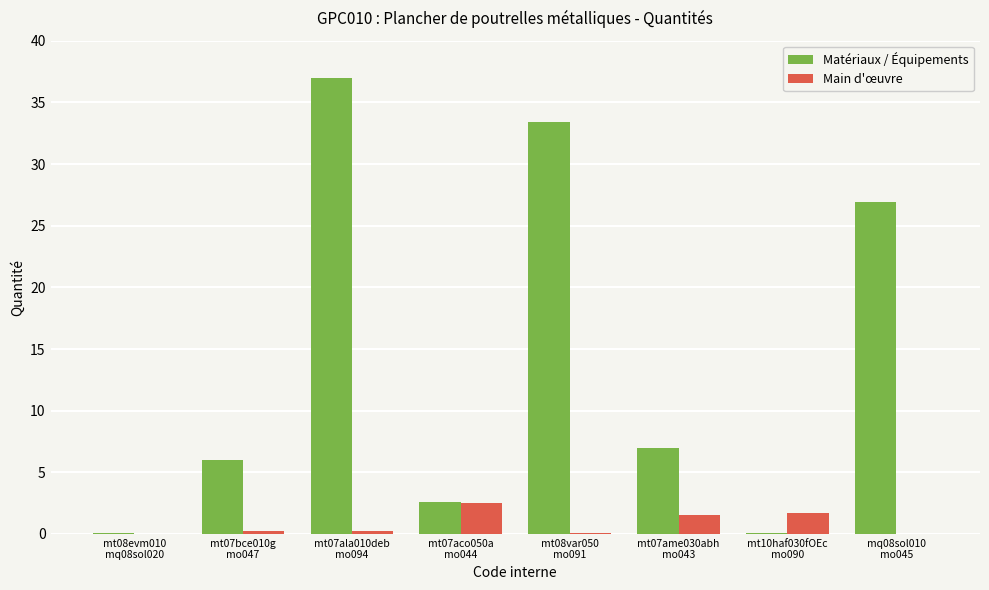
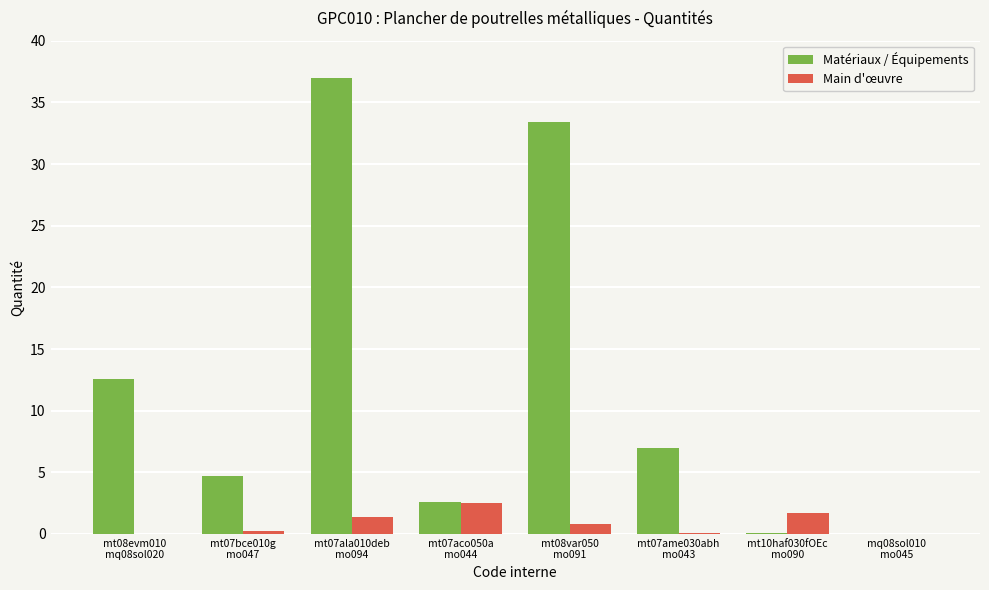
Matériaux / Équipements, mt08evm010 mq08sol020: 0.1 -> 12.6
Matériaux / Équipements, mt07bce010g mo047: 6.0 -> 4.7
Main d'œuvre, mt07ala010deb mo094: 0.2 -> 1.4
Main d'œuvre, mt08var050 mo091: 0.1 -> 0.8
Main d'œuvre, mt07ame030abh mo043: 1.6 -> 0.0
Matériaux / Équipements, mq08sol010 mo045: 27.0 -> 0.0
